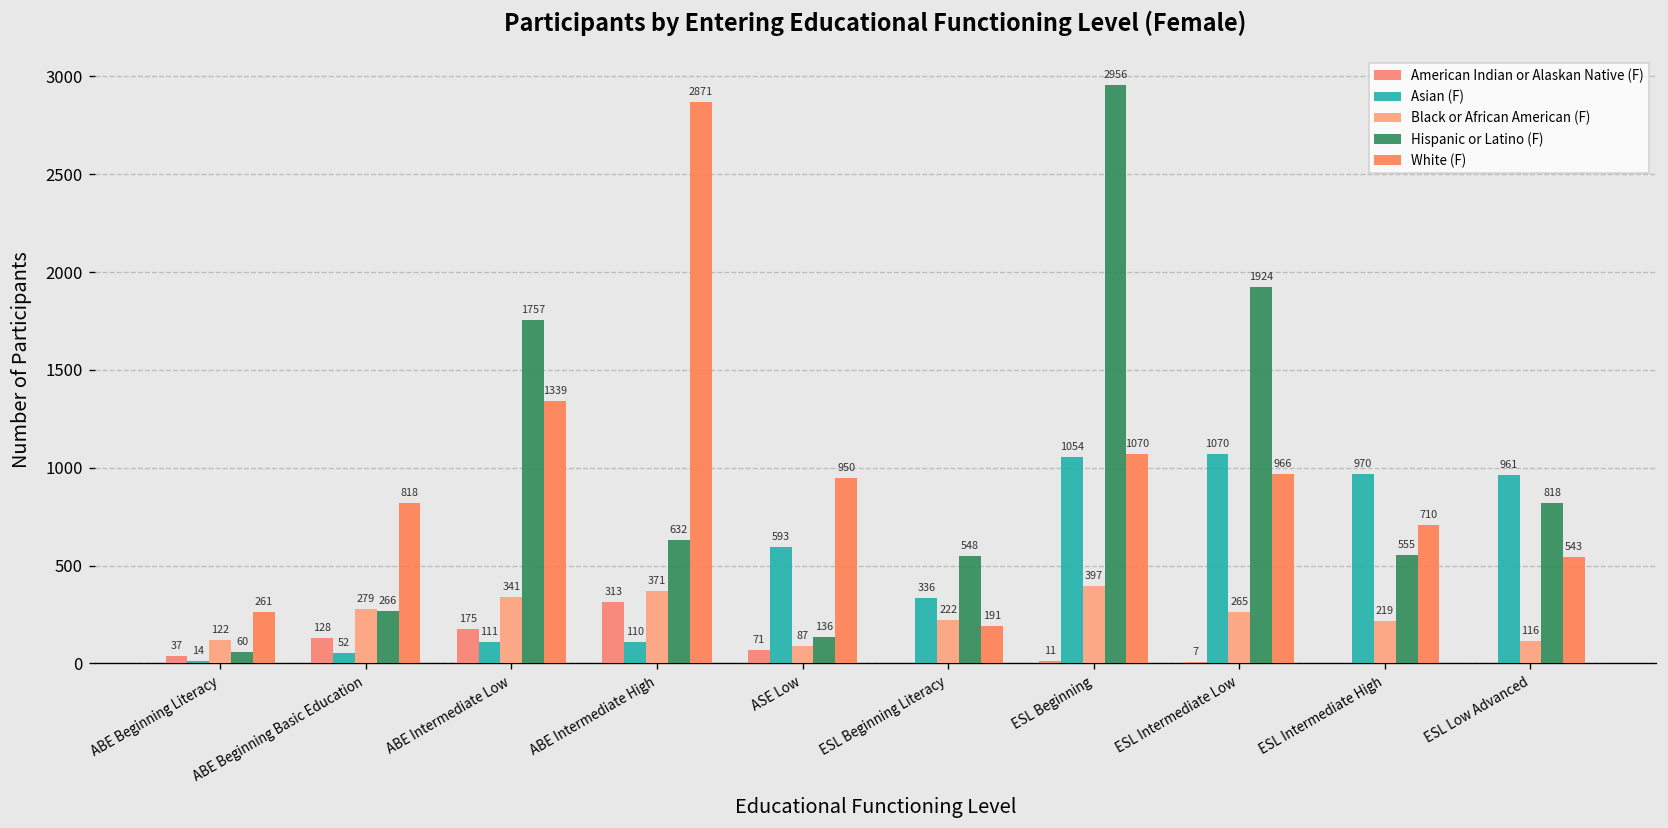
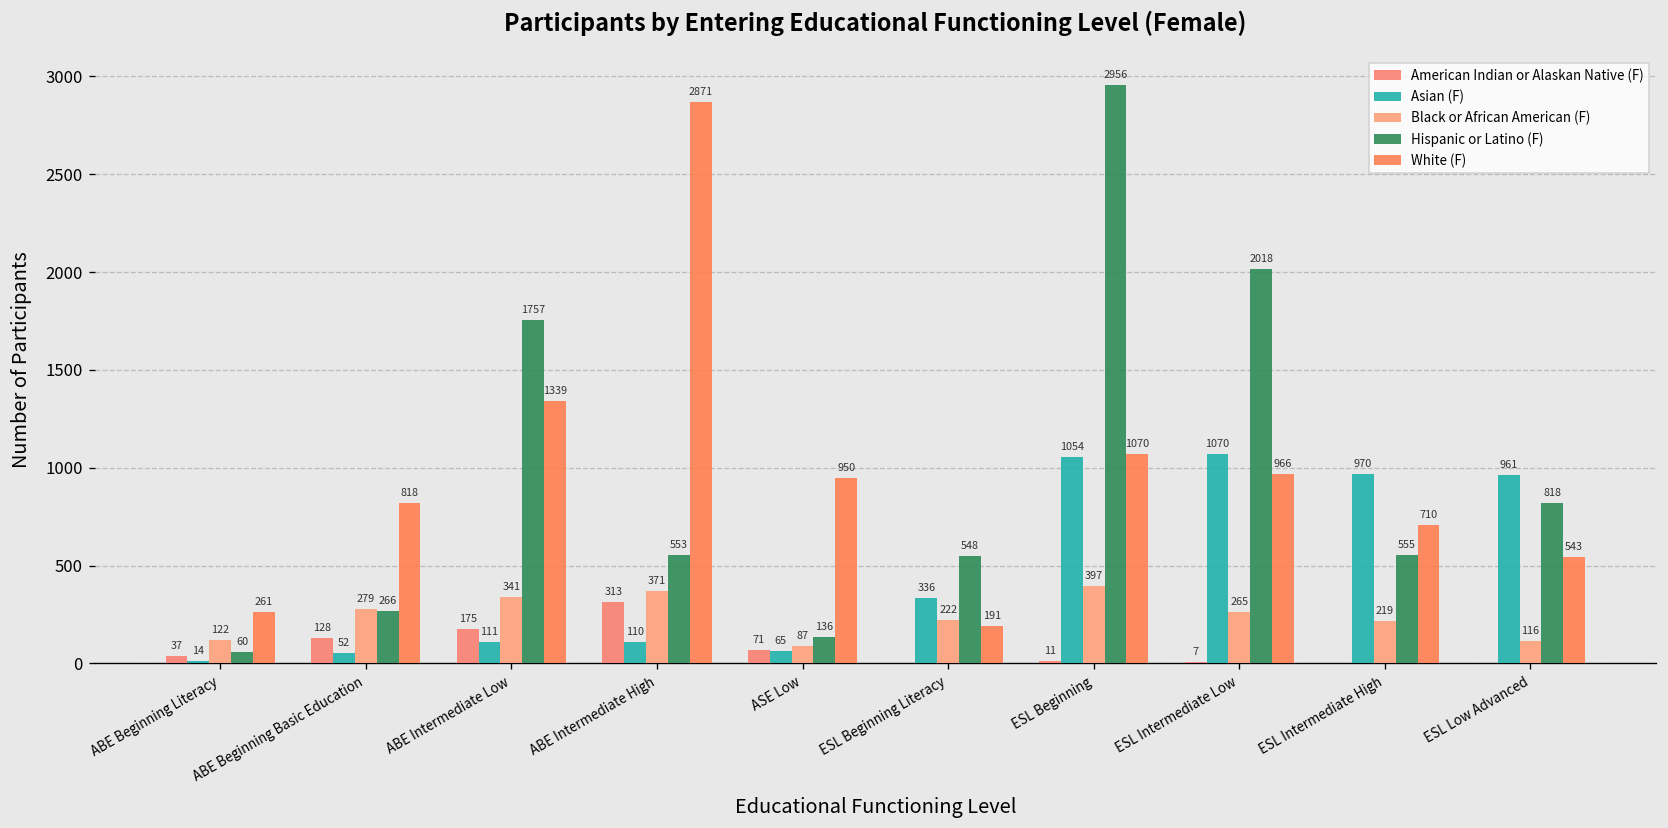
Hispanic or Latino (F), ABE Intermediate High: 632 -> 553
Asian (F), ASE Low: 593 -> 65
Hispanic or Latino (F), ESL Intermediate Low: 1924 -> 2018
